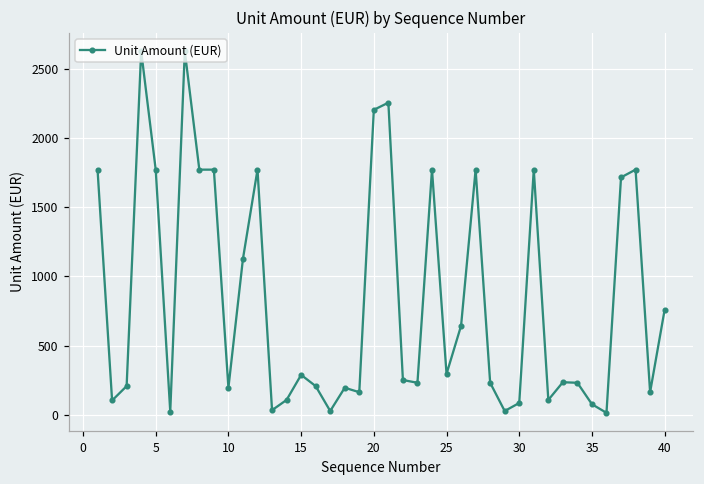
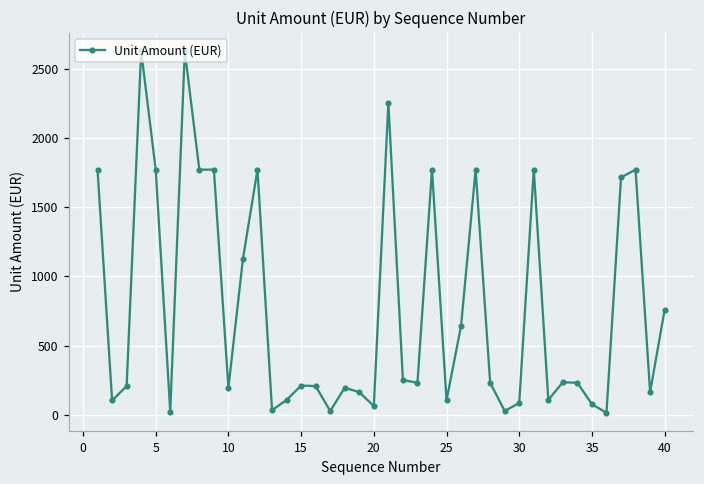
15: 290 -> 210
20: 2200 -> 60
25: 300 -> 110
